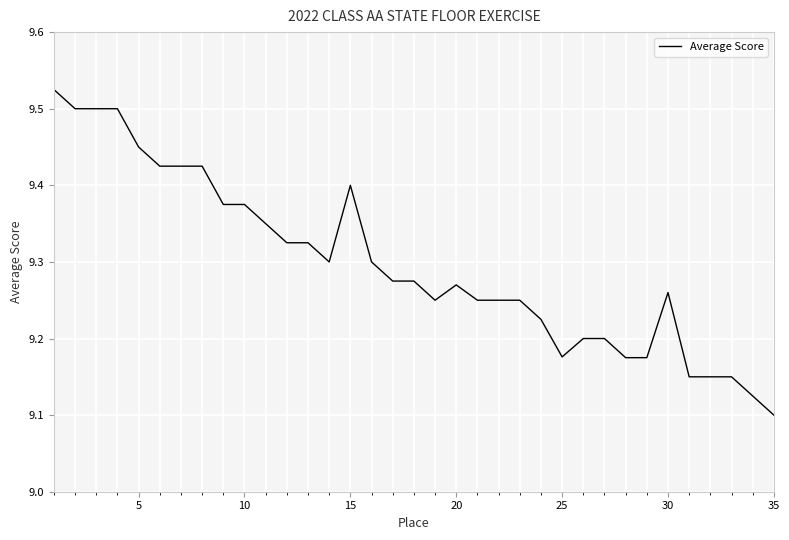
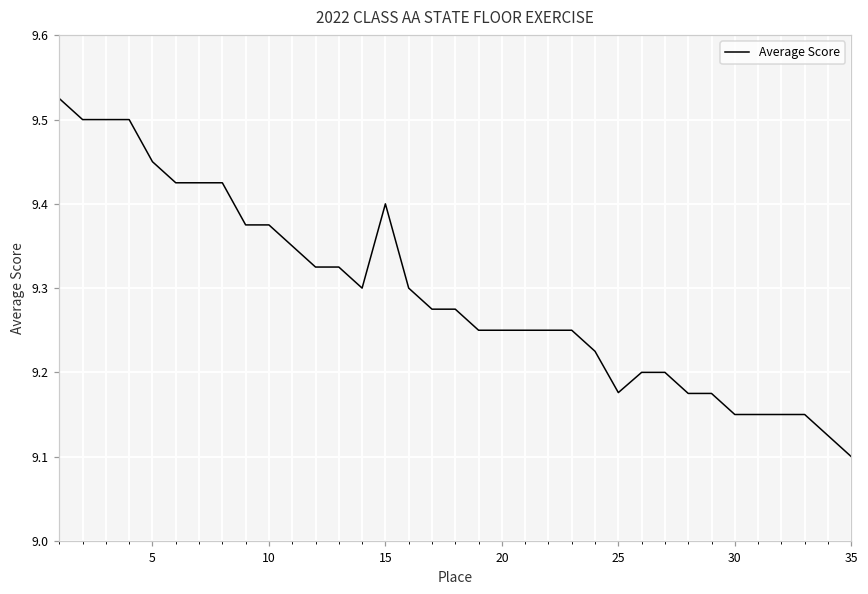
20: 9.27 -> 9.25
30: 9.26 -> 9.15
